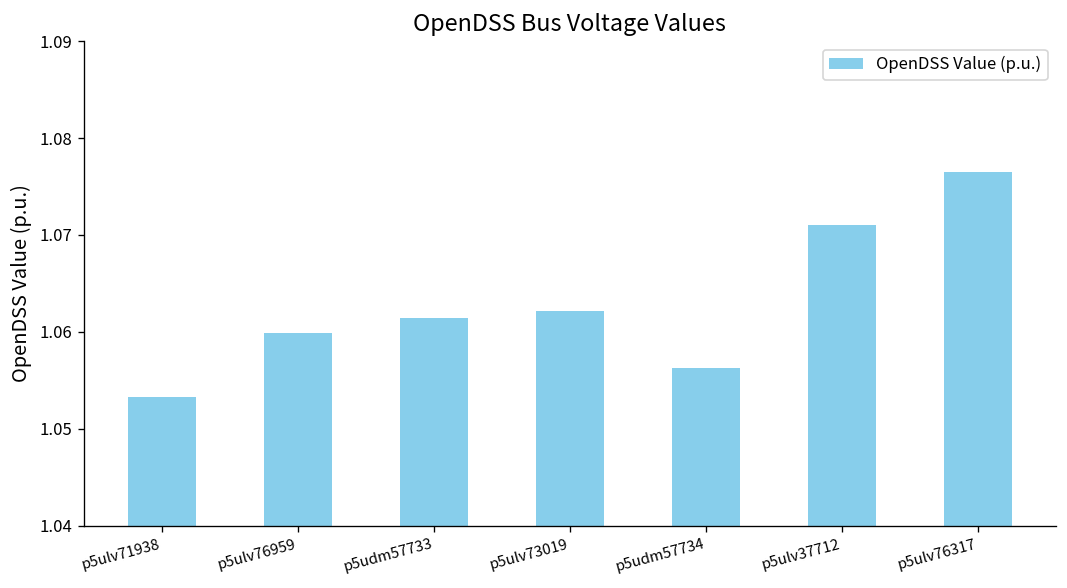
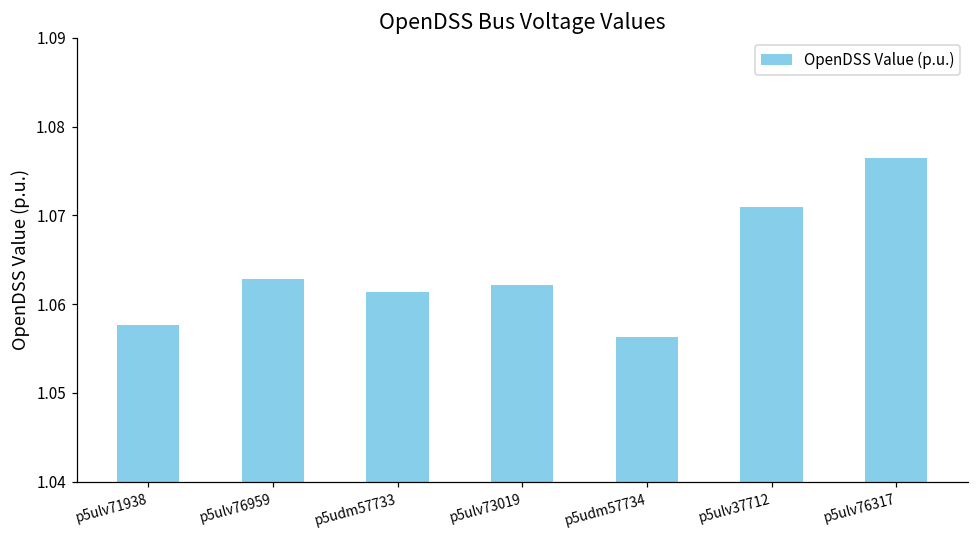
p5ulv71938: 1.053 -> 1.058
p5ulv76959: 1.060 -> 1.063
